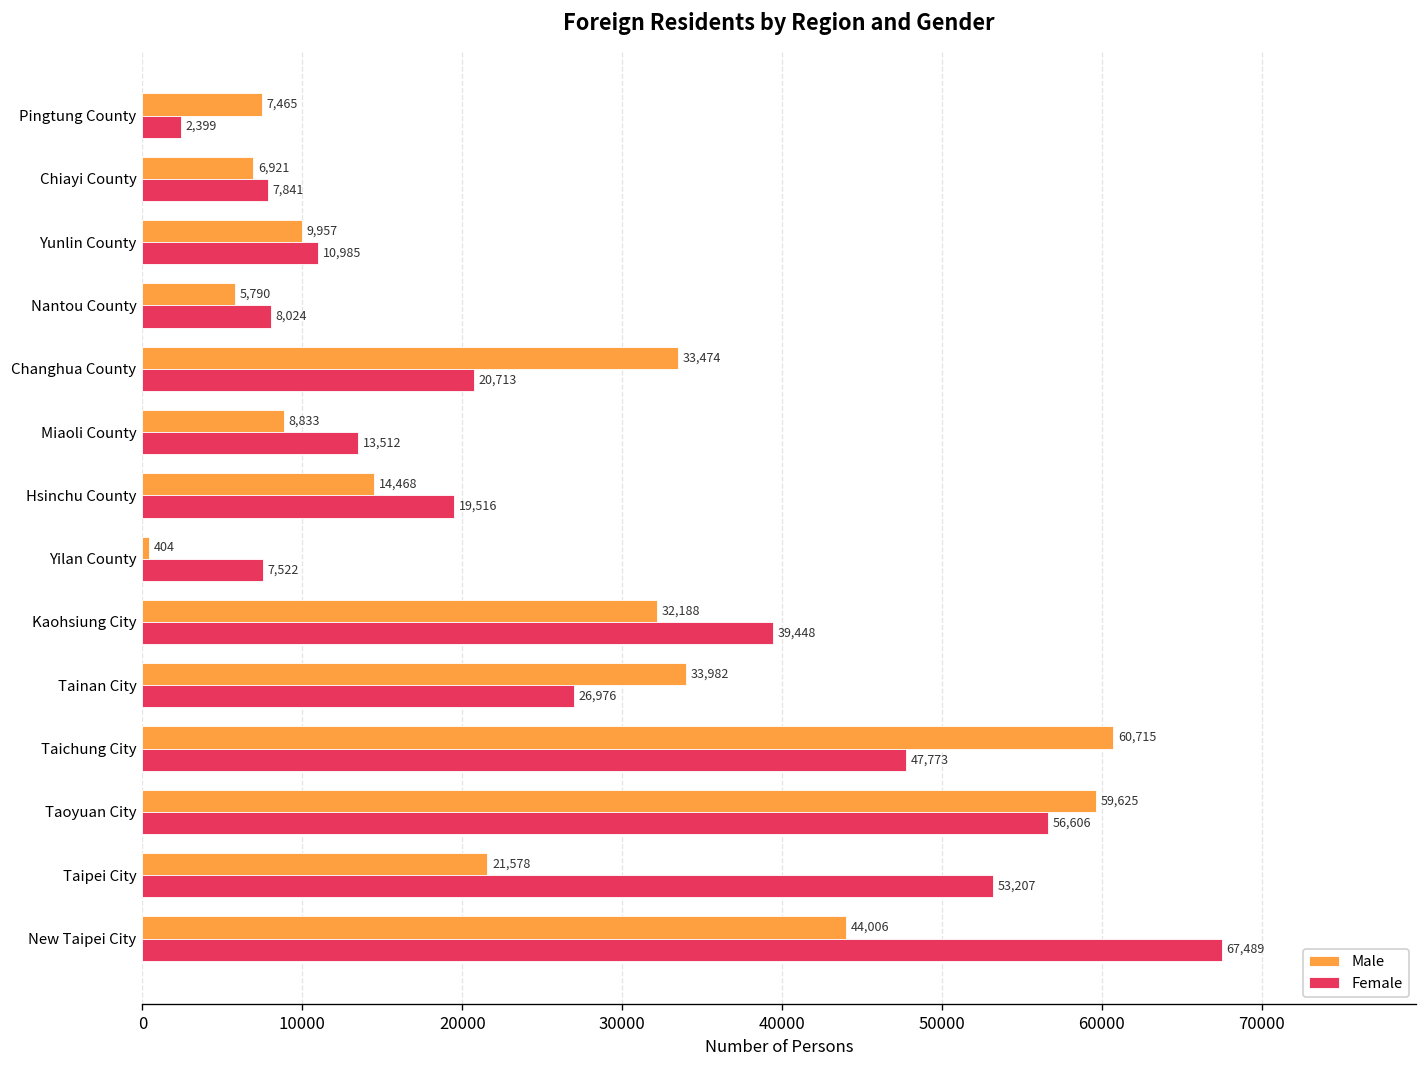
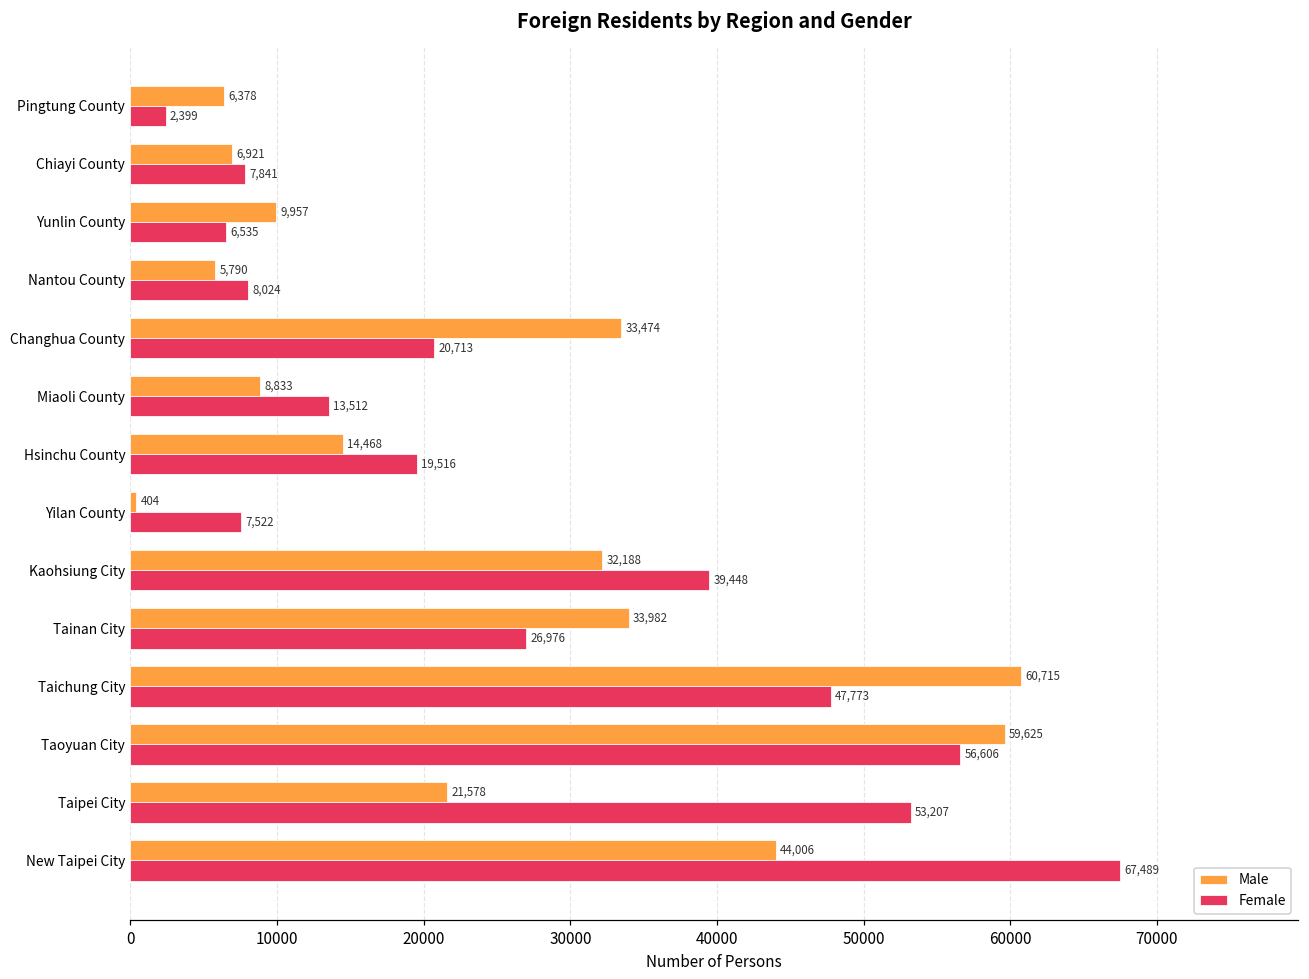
Male, Pingtung County: 7,465 -> 6,378
Female, Yunlin County: 10,985 -> 6,535
